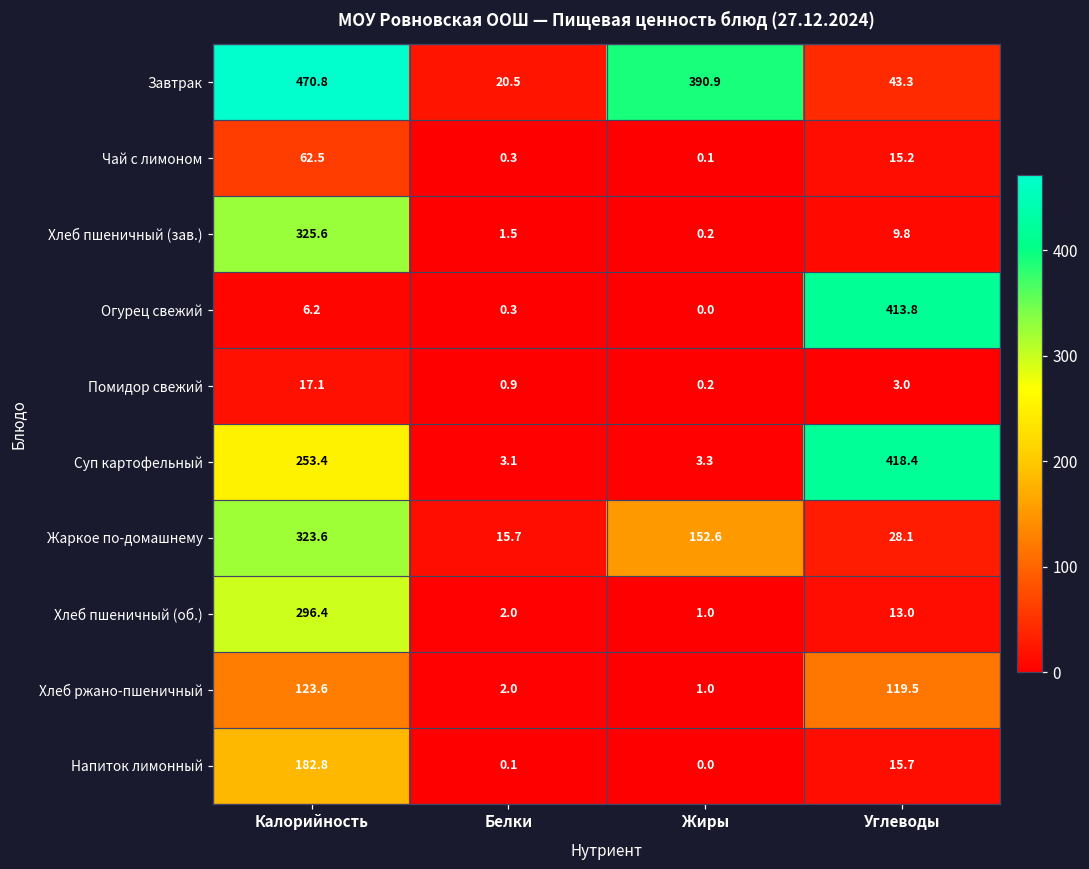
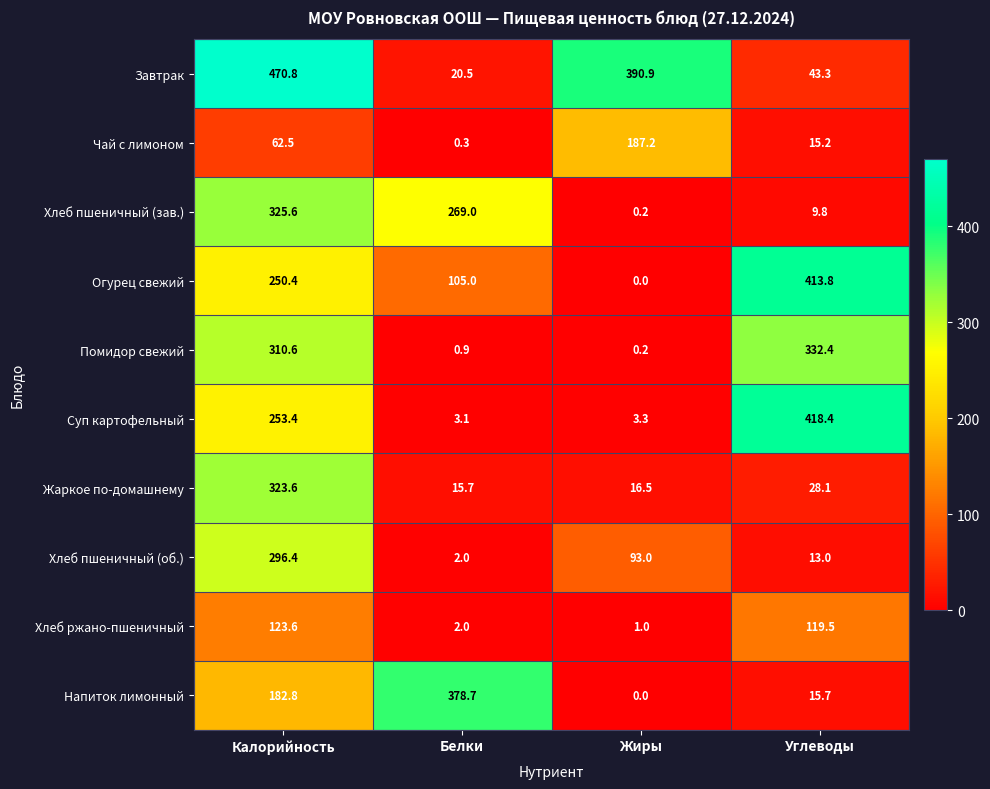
Чай с лимоном, Жиры: 0.1 -> 187.2
Хлеб пшеничный (зав.), Белки: 1.5 -> 269.0
Огурец свежий, Калорийность: 6.2 -> 250.4
Огурец свежий, Белки: 0.3 -> 105.0
Помидор свежий, Калорийность: 17.1 -> 310.6
Помидор свежий, Углеводы: 3.0 -> 332.4
Жаркое по-домашнему, Жиры: 152.6 -> 16.5
Хлеб пшеничный (об.), Жиры: 1.0 -> 93.0
Напиток лимонный, Белки: 0.1 -> 378.7
